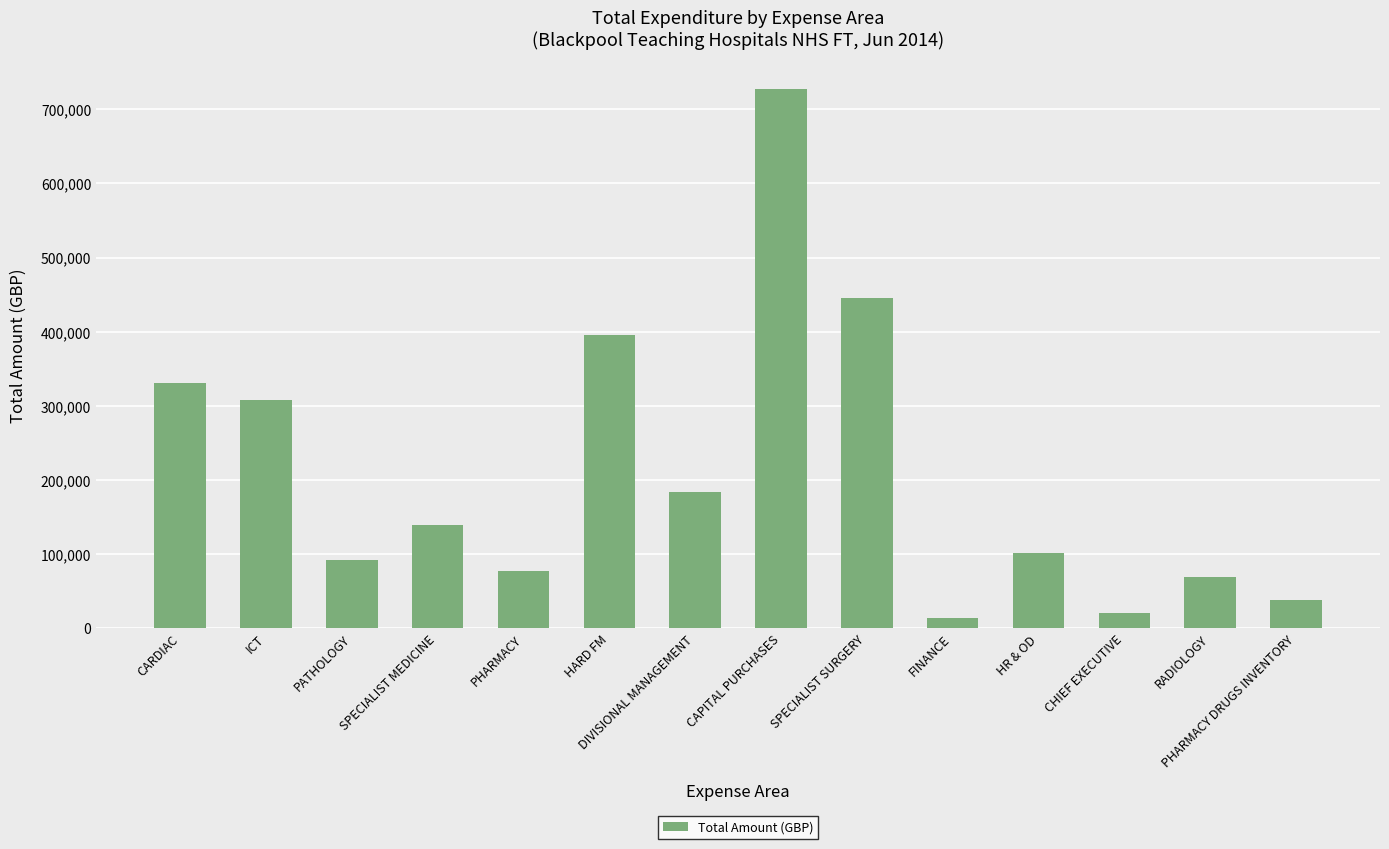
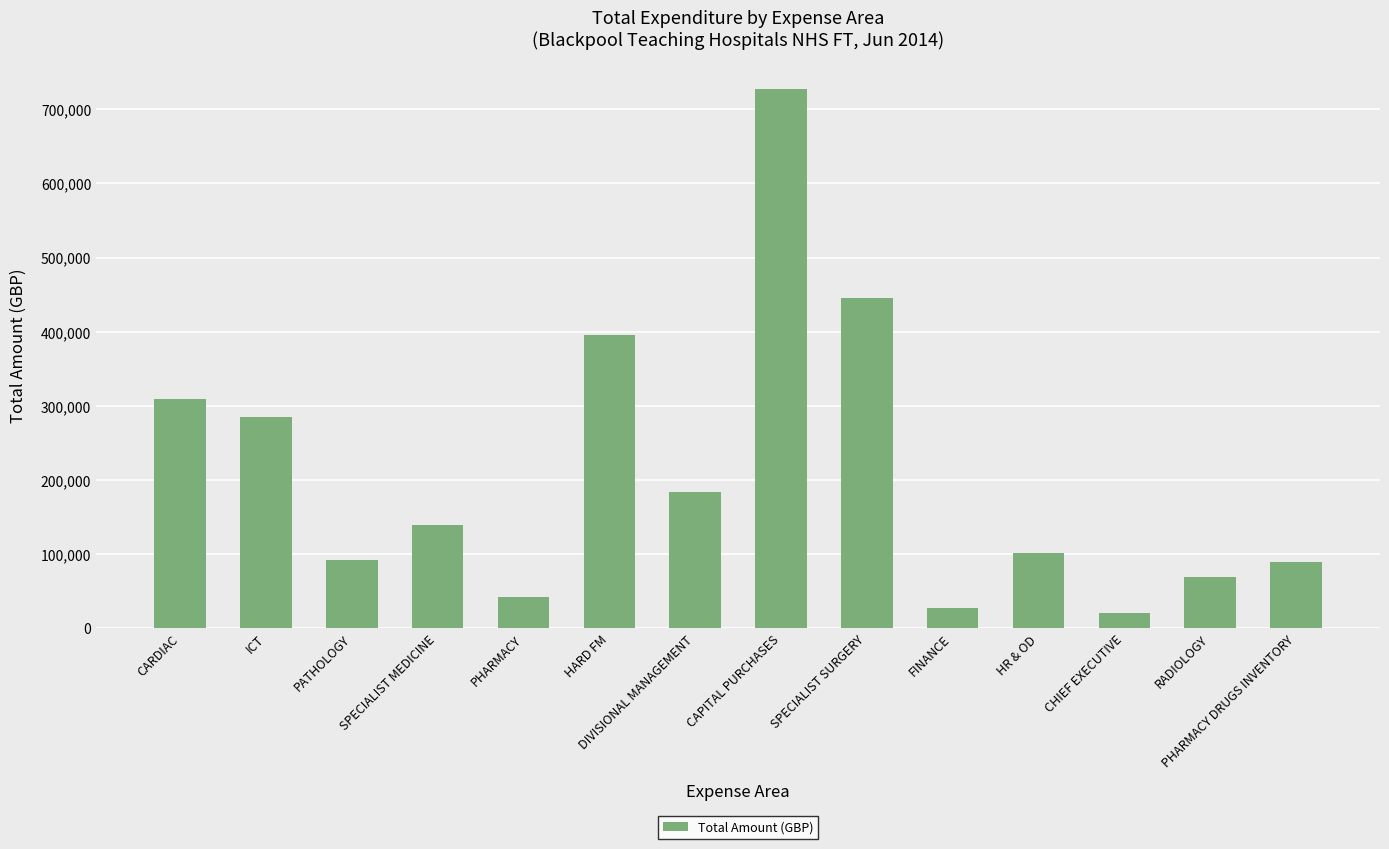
CARDIAC: 330,000 -> 310,000
ICT: 310,000 -> 280,000
PHARMACY: 80,000 -> 40,000
FINANCE: 10,000 -> 30,000
PHARMACY DRUGS INVENTORY: 40,000 -> 90,000
